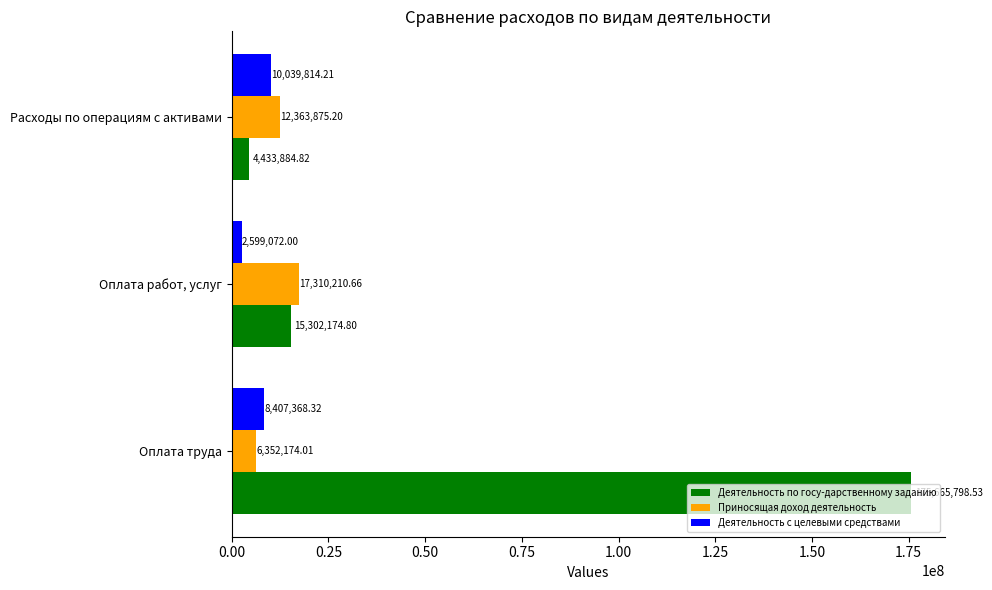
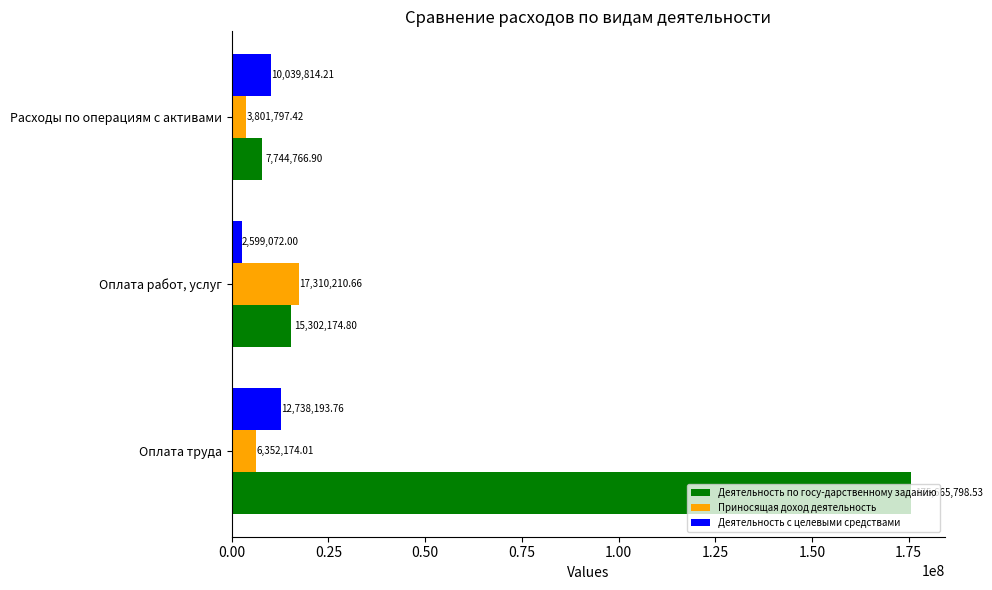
Приносящая доход деятельность, Расходы по операциям с активами: 12,363,875.20 -> 3,801,797.42
Деятельность по госу-дарственному заданию, Расходы по операциям с активами: 4,433,884.82 -> 7,744,766.90
Деятельность с целевыми средствами, Оплата труда: 8,407,368.32 -> 12,738,193.76
